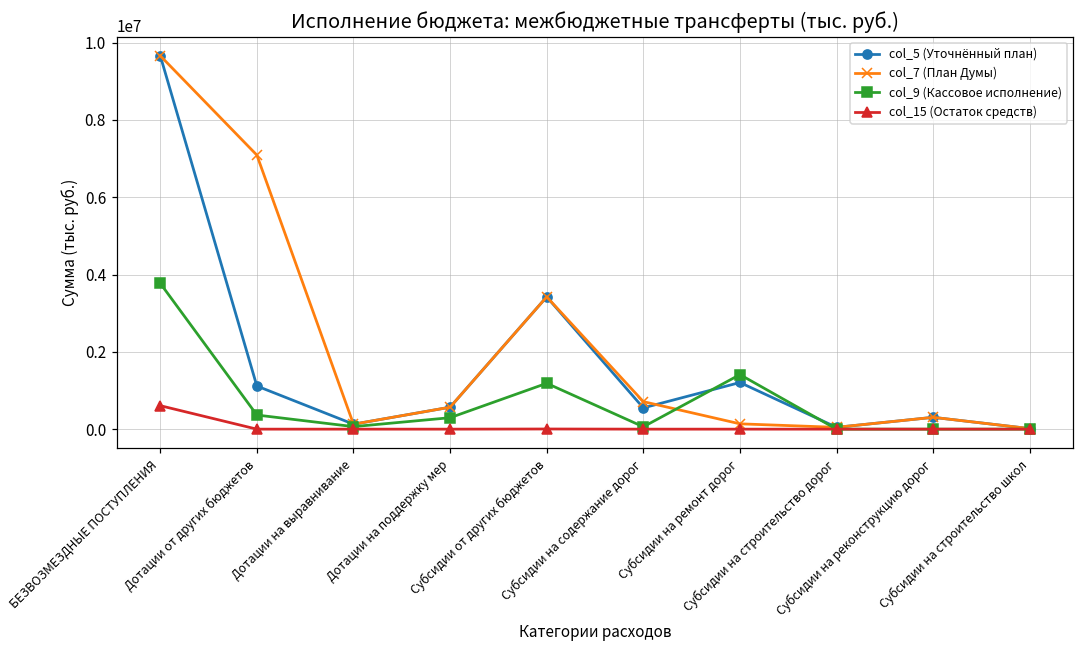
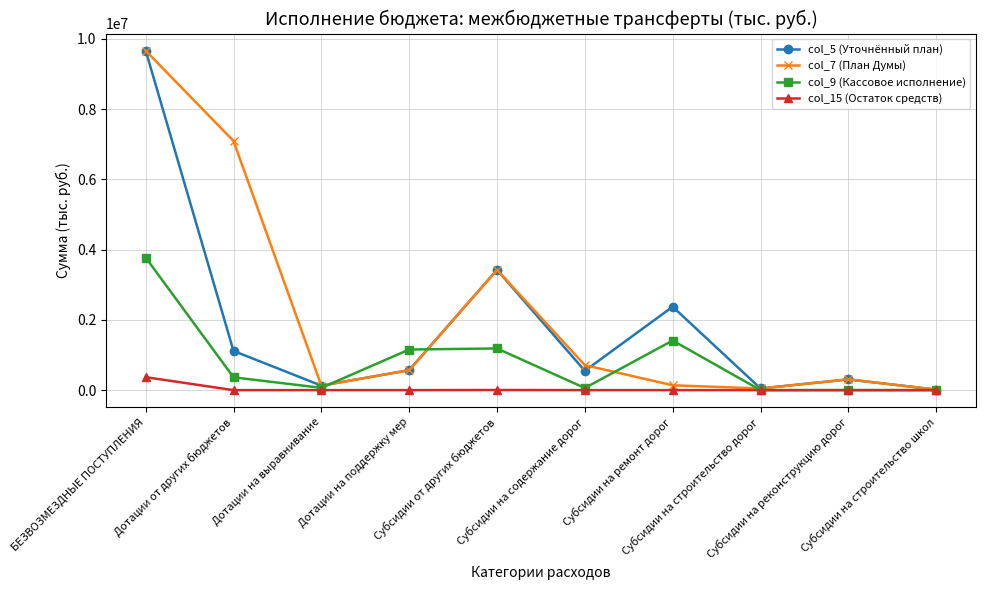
col_15 (Остаток средств), БЕЗВОЗМЕЗДНЫЕ ПОСТУПЛЕНИЯ: 600000 -> 400000
col_9 (Кассовое исполнение), Дотации на поддержку мер: 300000 -> 1200000
col_5 (Уточнённый план), Субсидии на ремонт дорог: 1200000 -> 2400000
